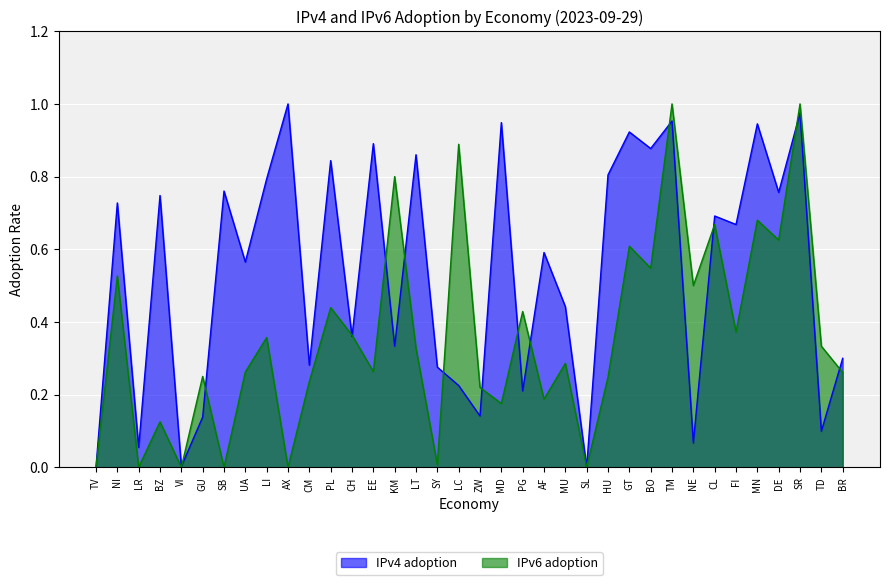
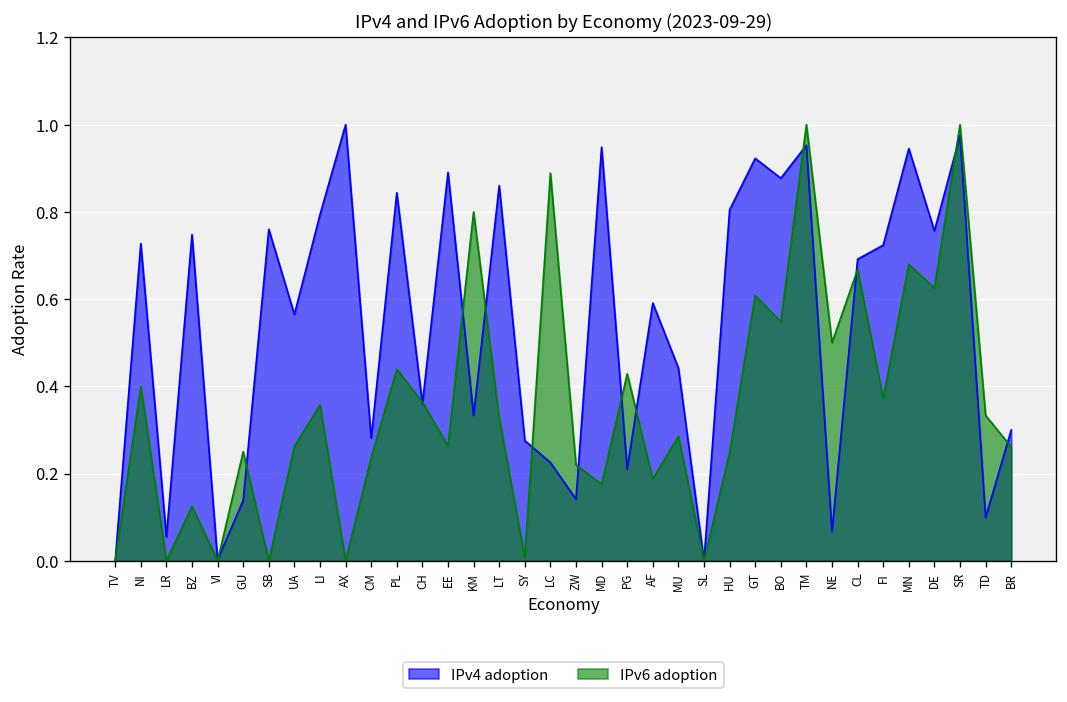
IPv6 adoption, NI: 0.53 -> 0.40
IPv4 adoption, FI: 0.67 -> 0.72
